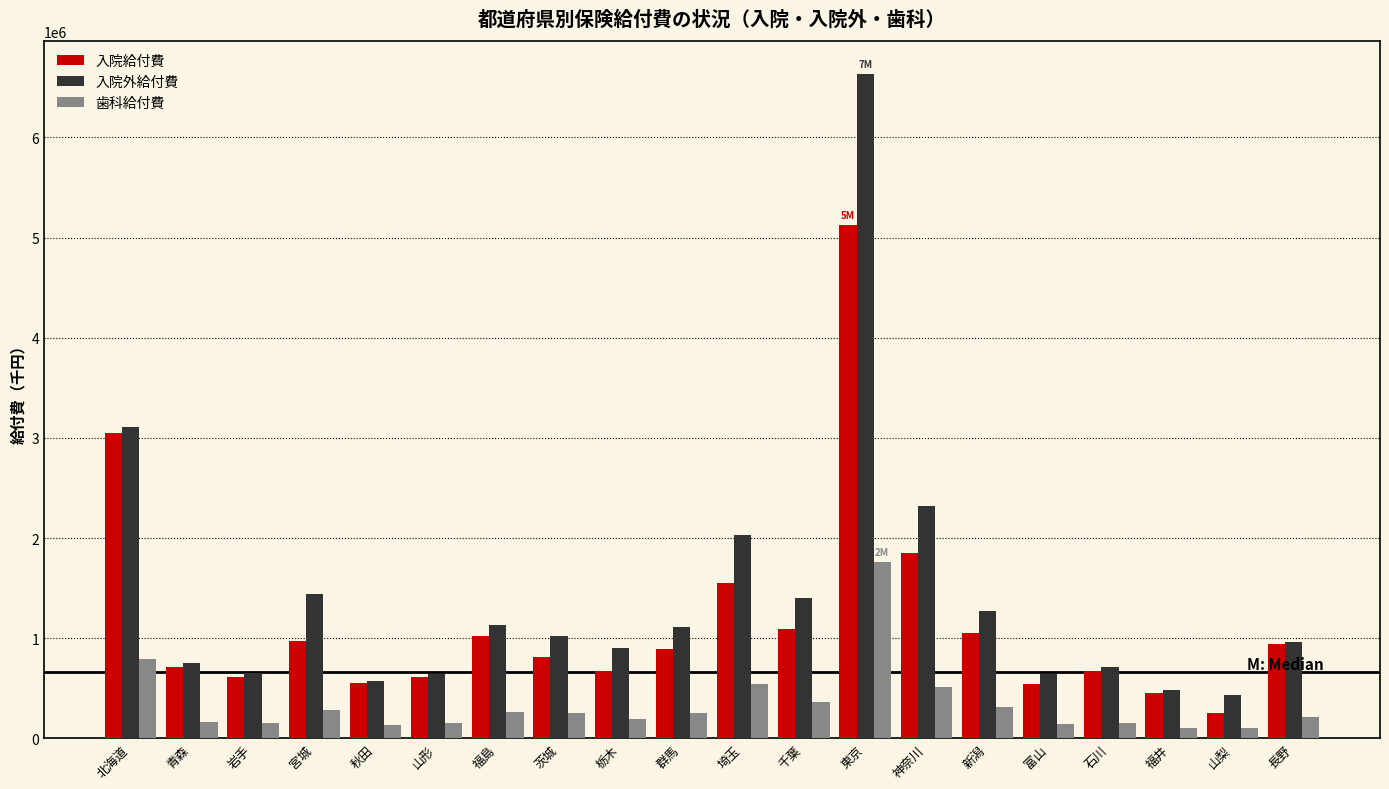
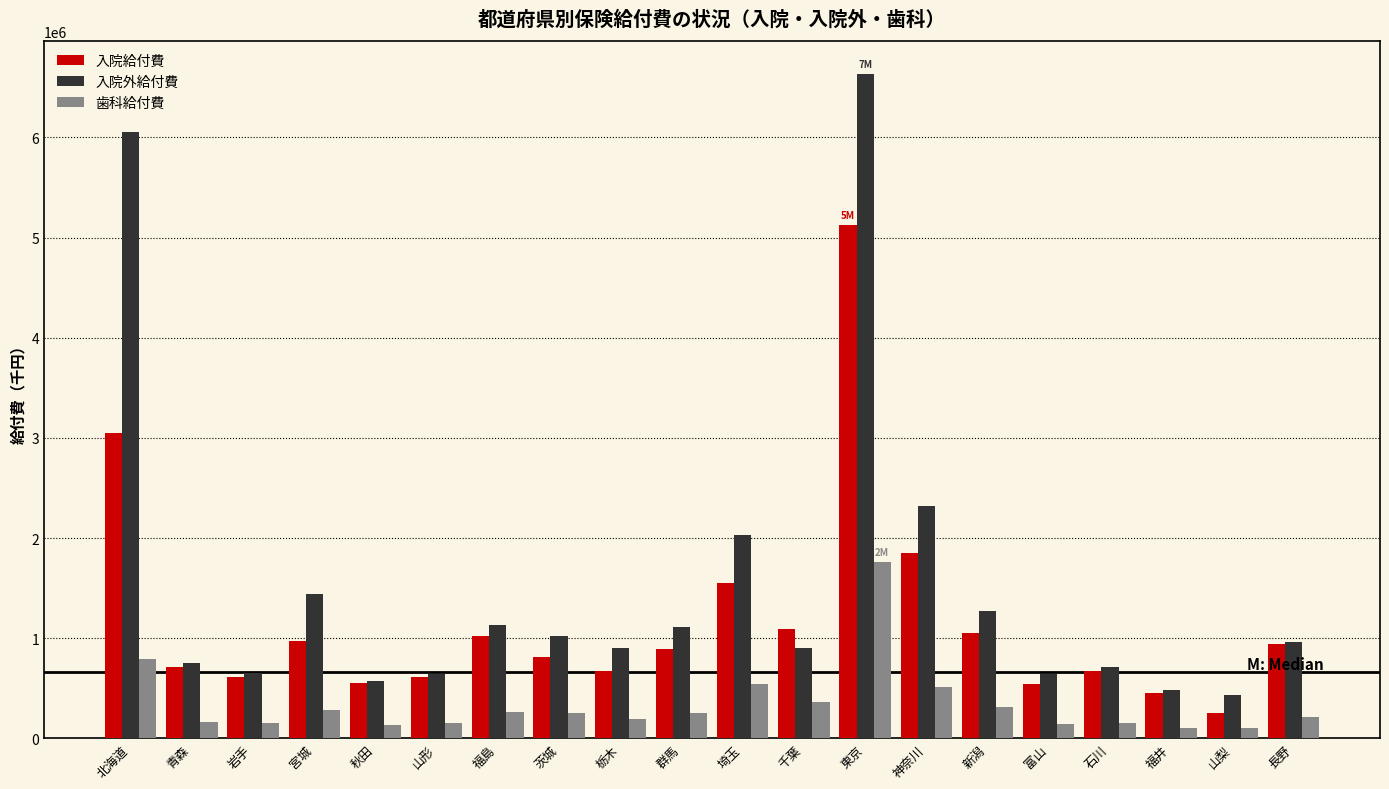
入院外給付費, 北海道: 3100000 -> 6050000
入院外給付費, 千葉: 1400000 -> 900000
